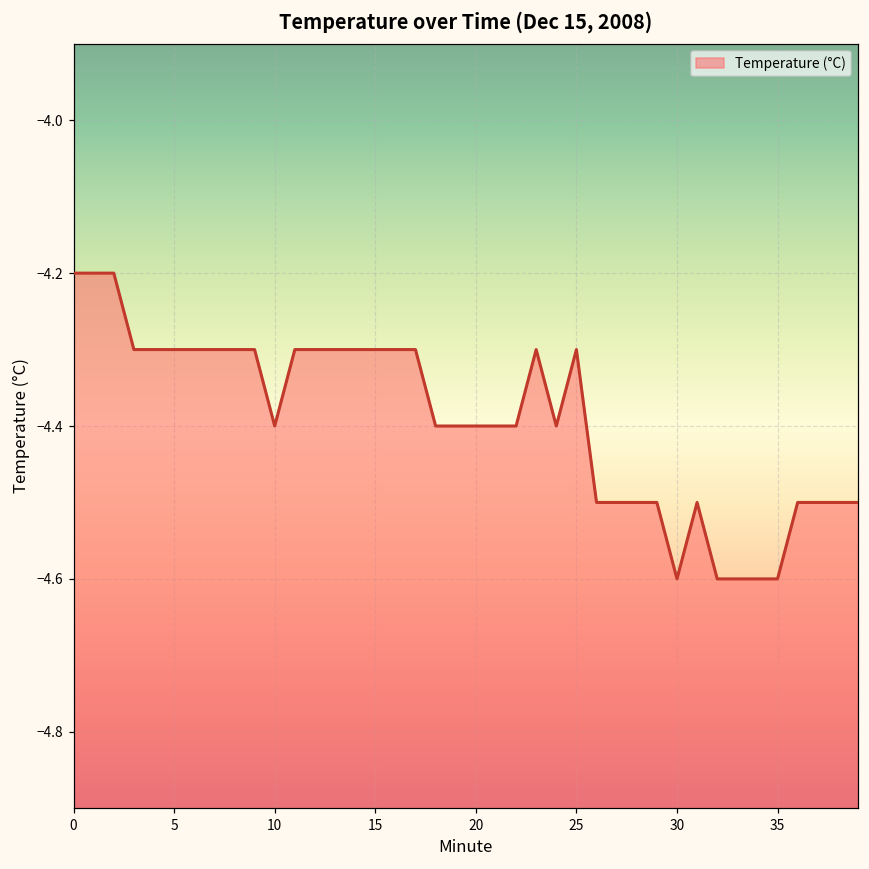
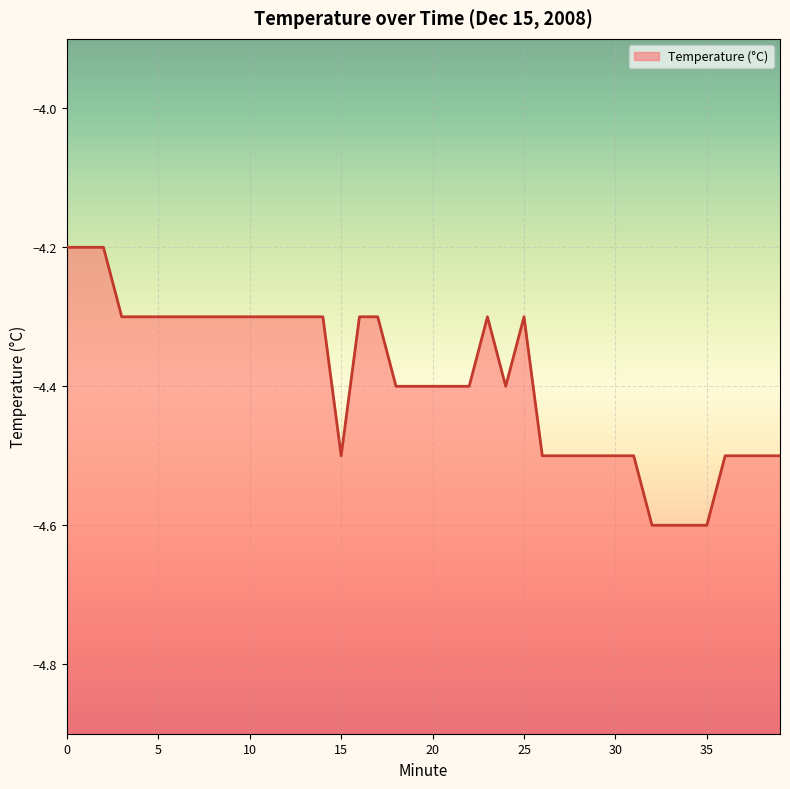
10: -4.4 -> -4.3
15: -4.3 -> -4.5
30: -4.6 -> -4.5
